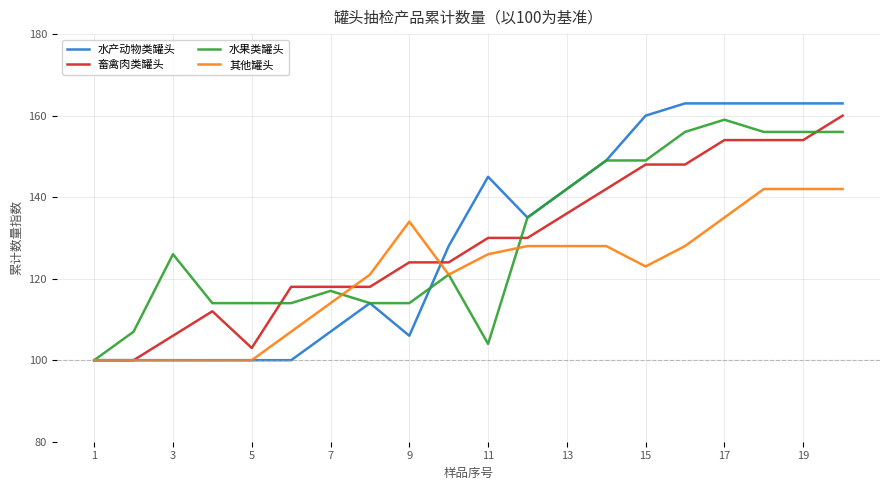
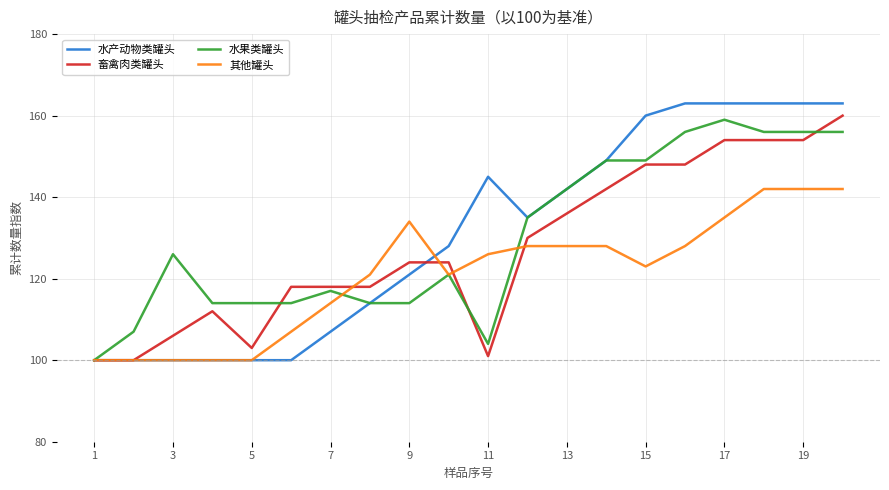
水产动物类罐头, 9: 106 -> 121
畜禽肉类罐头, 11: 130 -> 101
